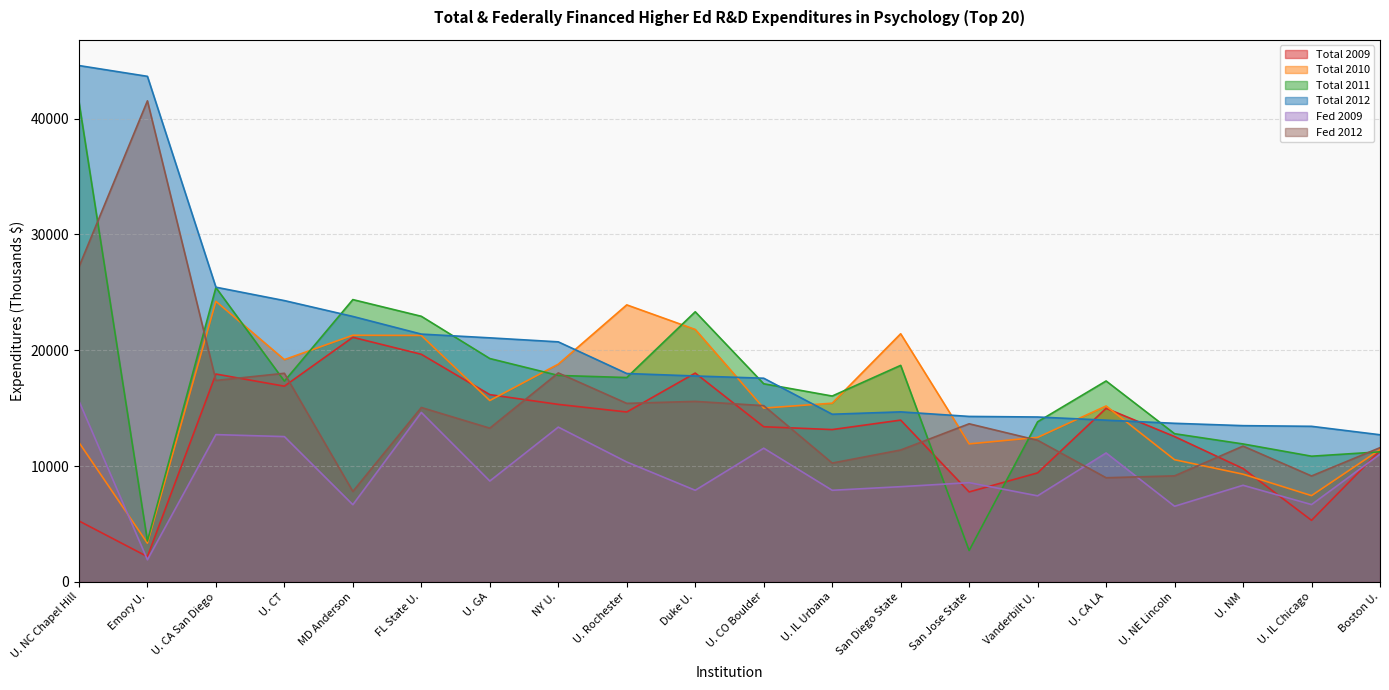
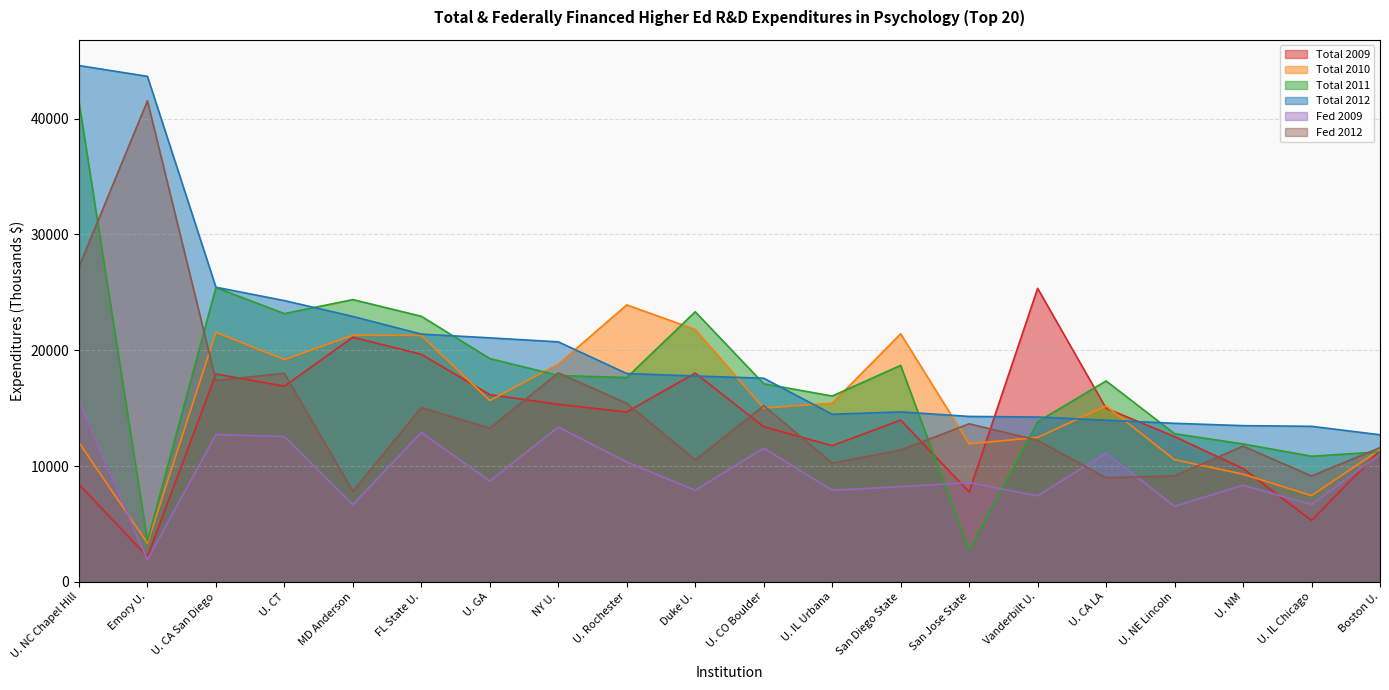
Total 2009, U. NC Chapel Hill: 5300 -> 8400
Total 2010, U. CA San Diego: 24200 -> 21600
Total 2011, U. CT: 17300 -> 23200
Fed 2009, FL State U.: 14600 -> 12900
Fed 2012, Duke U.: 15600 -> 10500
Total 2009, U. IL Urbana: 13100 -> 11800
Total 2009, Vanderbilt U.: 9400 -> 25300
